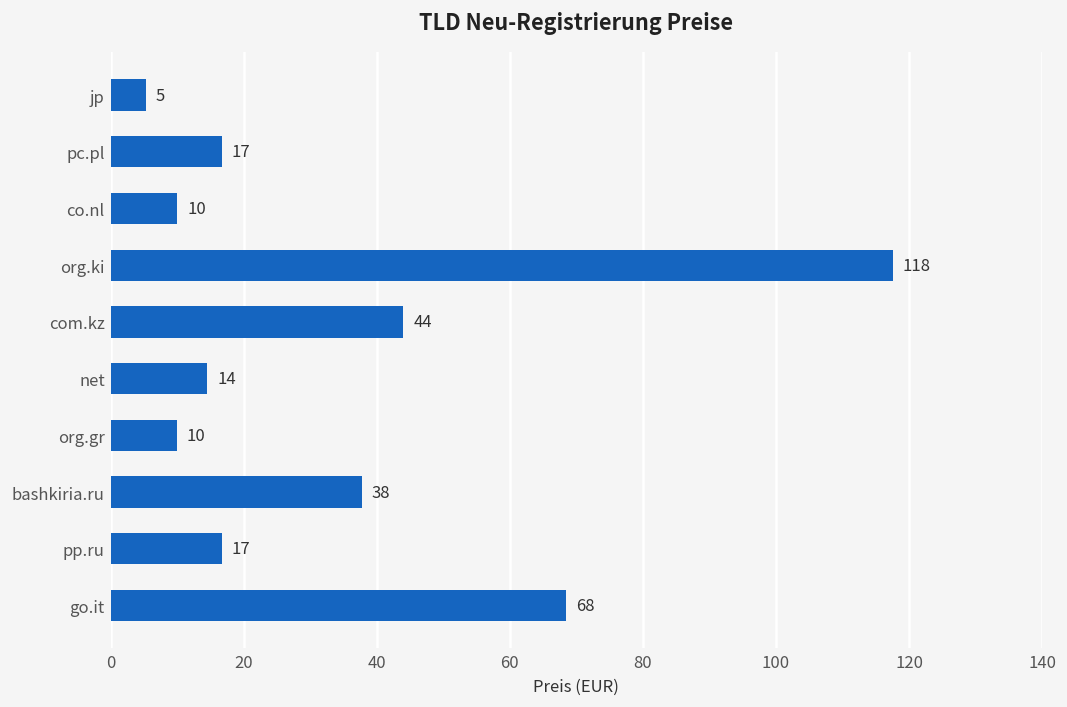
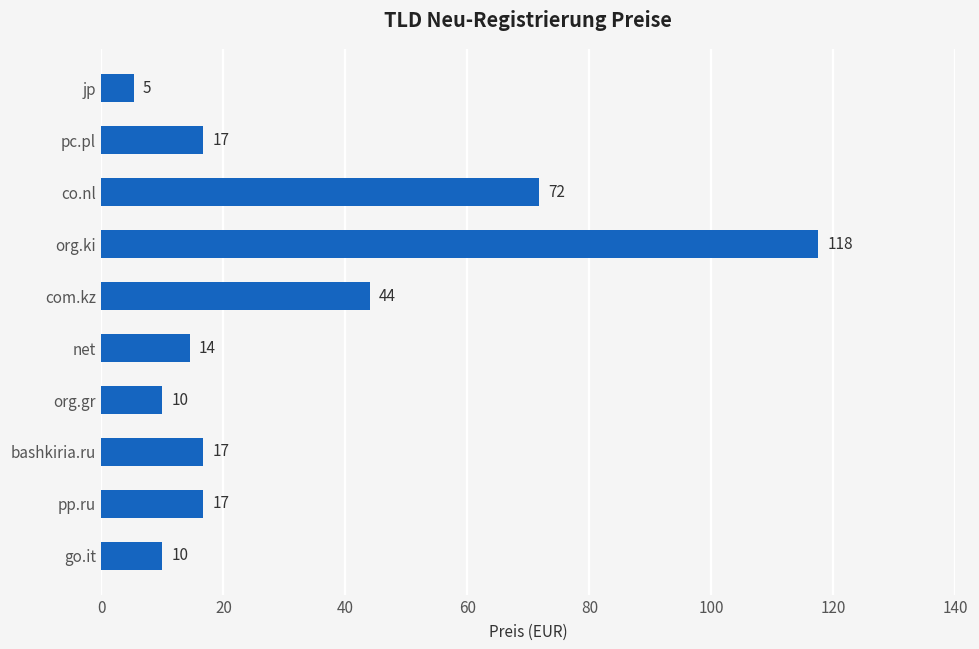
co.nl: 10 -> 72
bashkiria.ru: 38 -> 17
go.it: 68 -> 10
